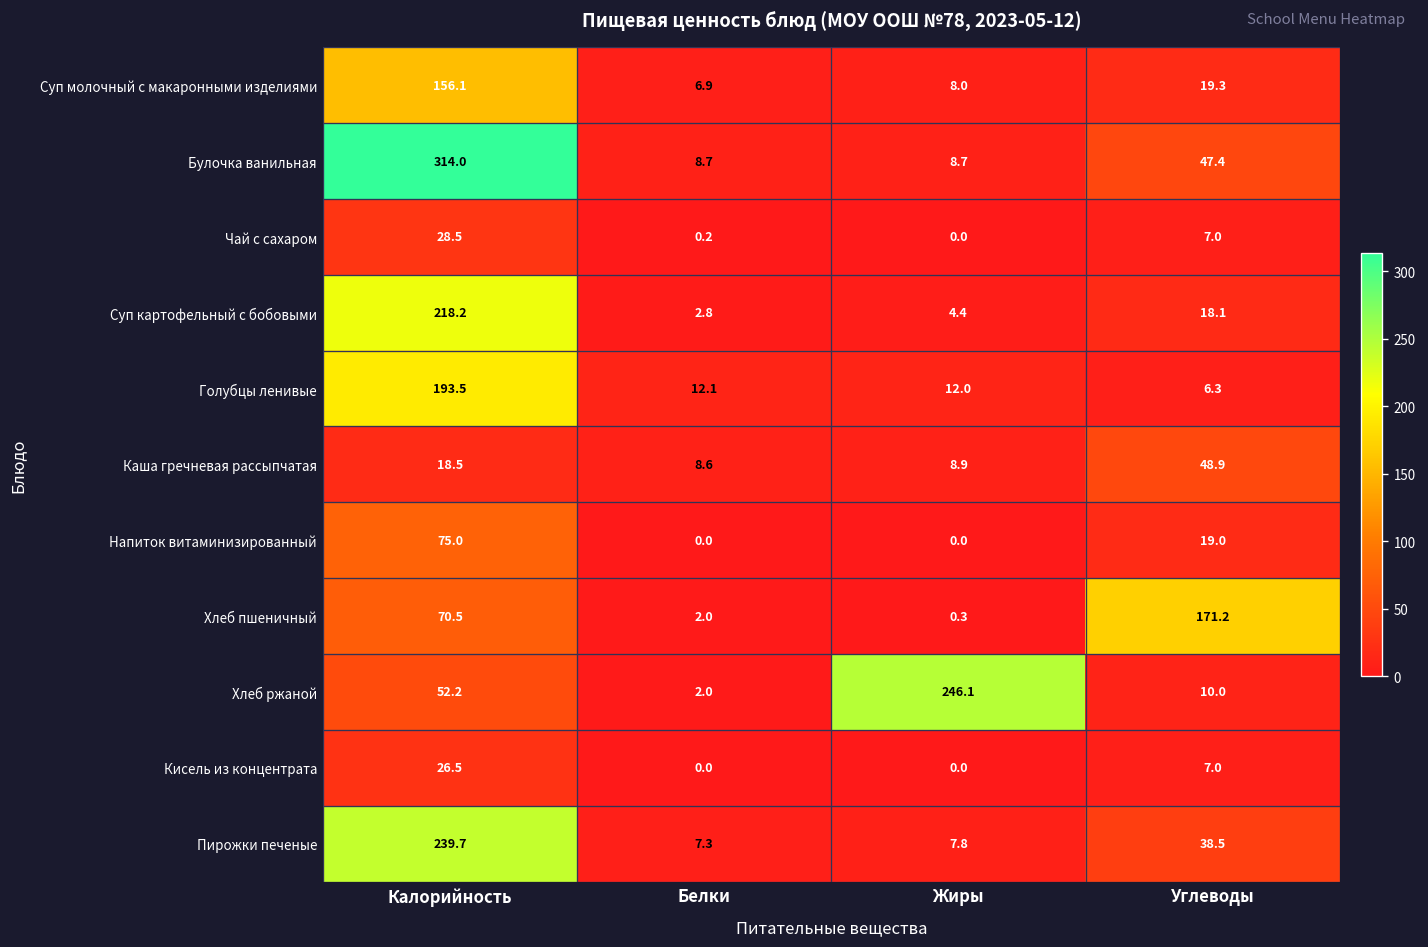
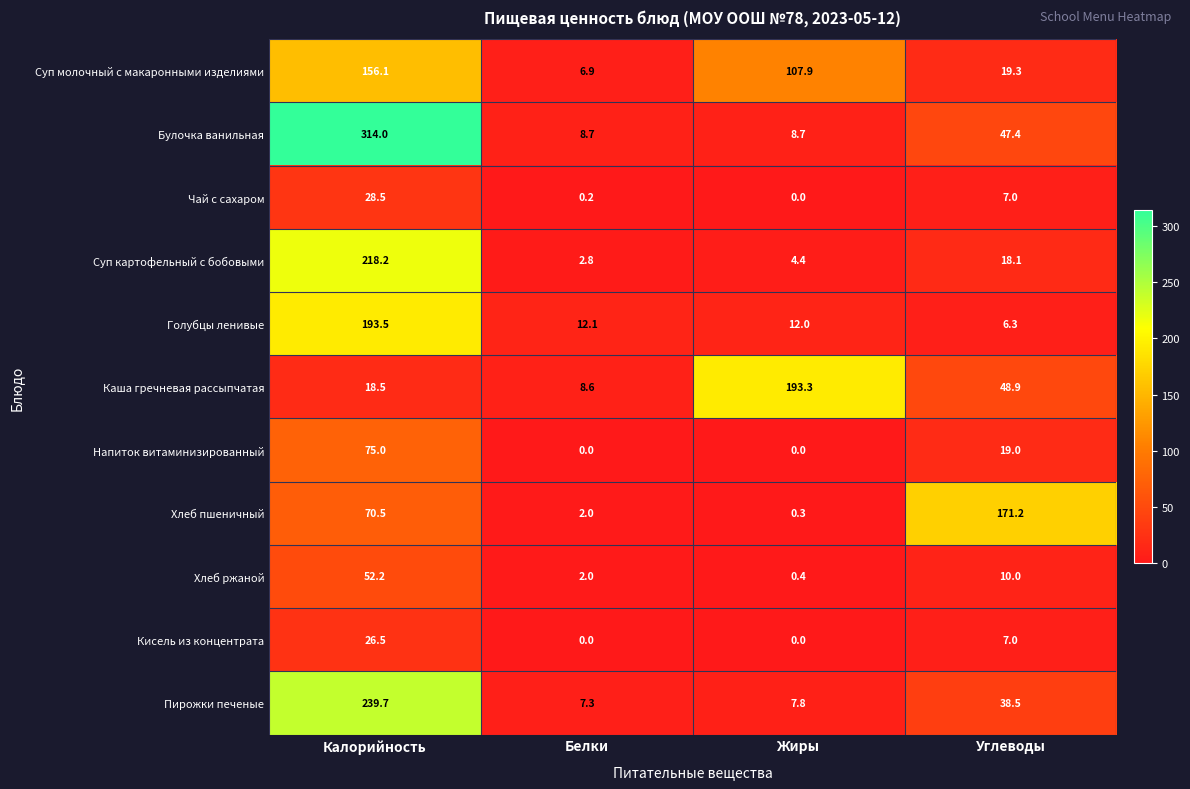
Суп молочный с макаронными изделиями, Жиры: 8.0 -> 107.9
Каша гречневая рассыпчатая, Жиры: 8.9 -> 193.3
Хлеб ржаной, Жиры: 246.1 -> 0.4
